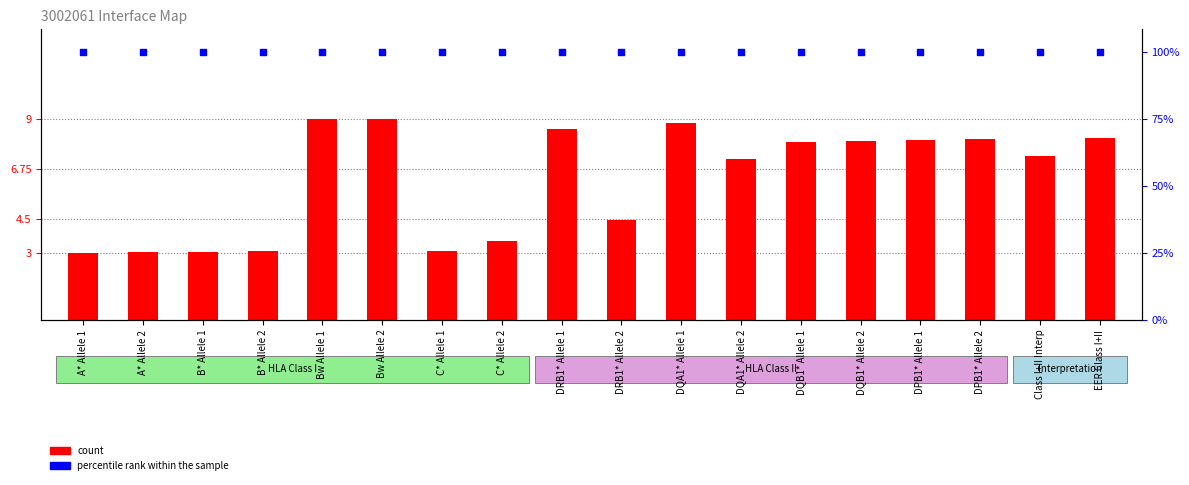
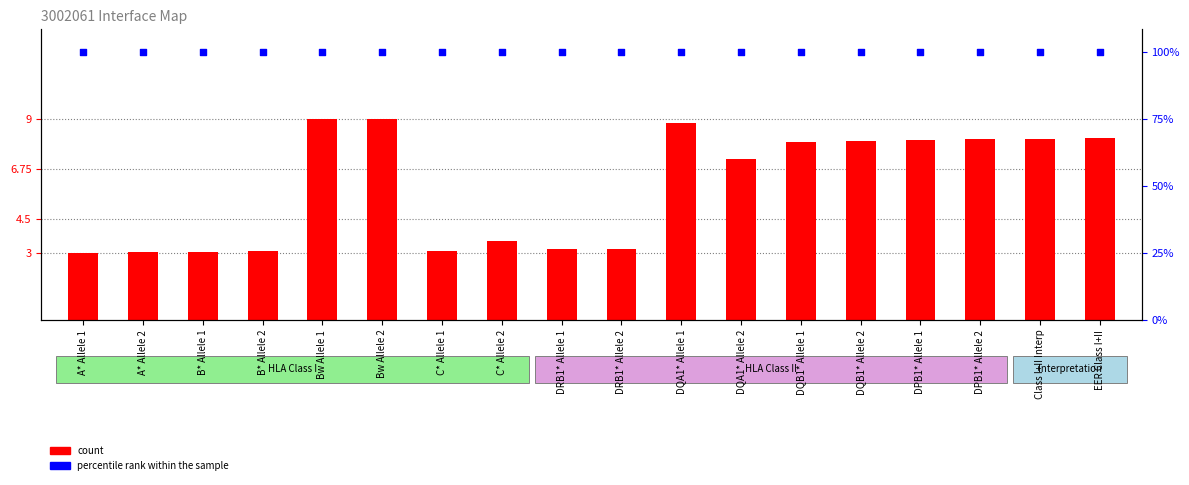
count, DRB1* Allele 1: 8.6 -> 3.2
count, DRB1* Allele 2: 4.5 -> 3.2
count, Class I+II Interp: 7.3 -> 8.1
